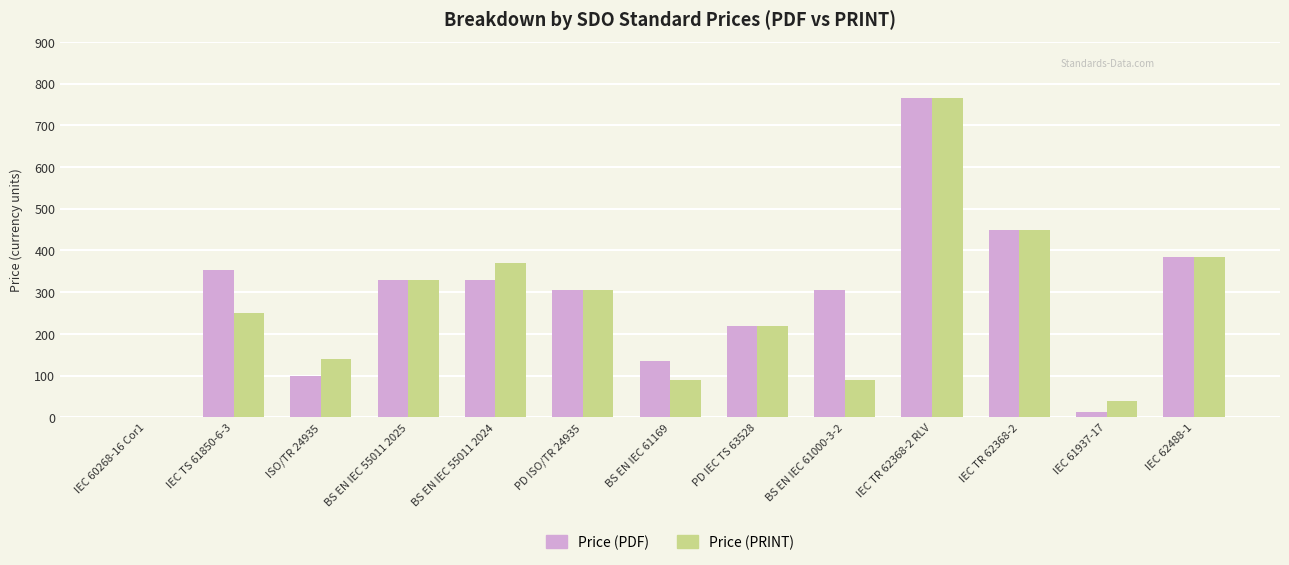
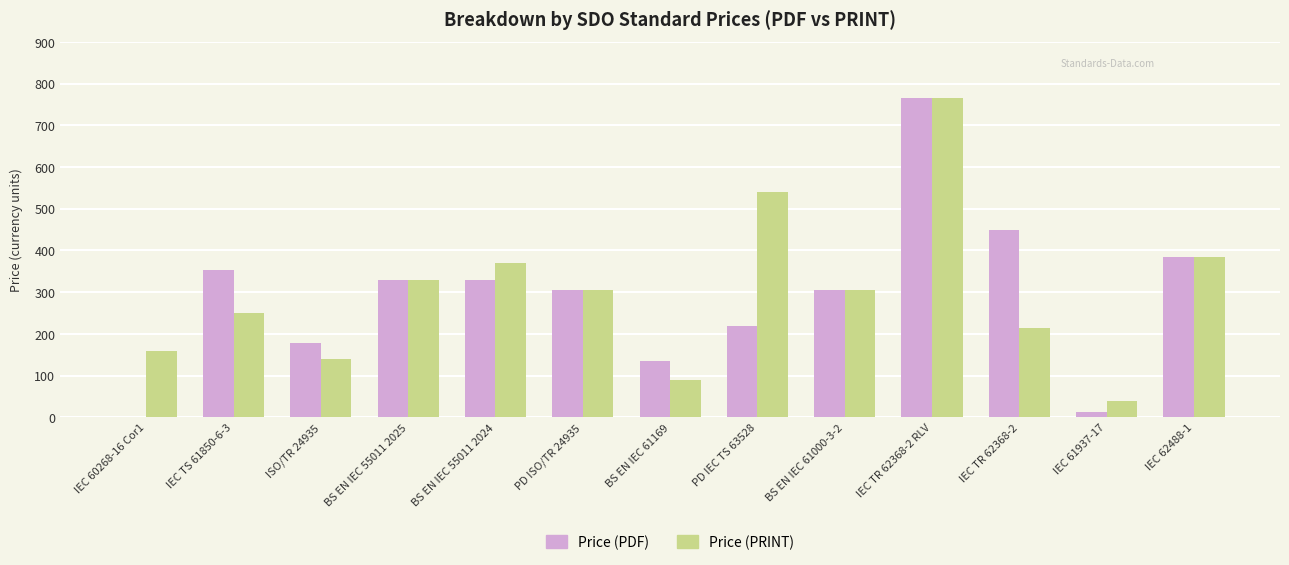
Price (PRINT), IEC 60268-16 Cor1: 0 -> 160
Price (PDF), ISO/TR 24935: 100 -> 180
Price (PRINT), PD IEC TS 63528: 220 -> 540
Price (PRINT), BS EN IEC 61000-3-2: 90 -> 310
Price (PRINT), IEC TR 62368-2: 450 -> 210
